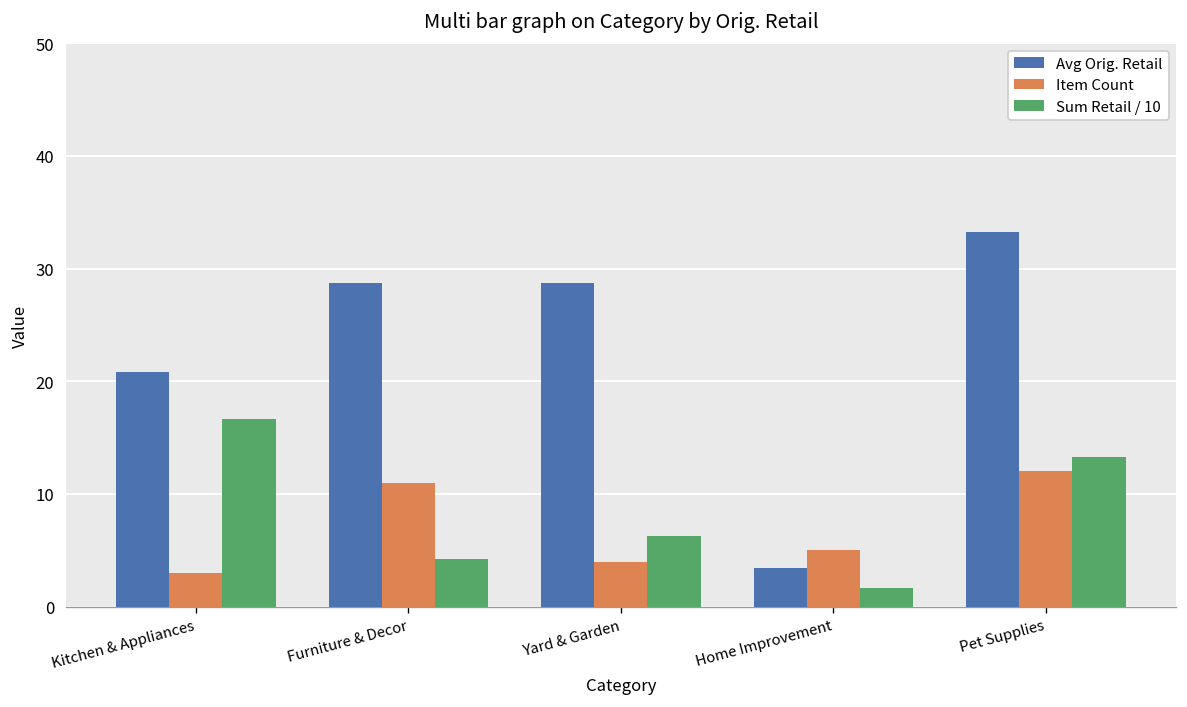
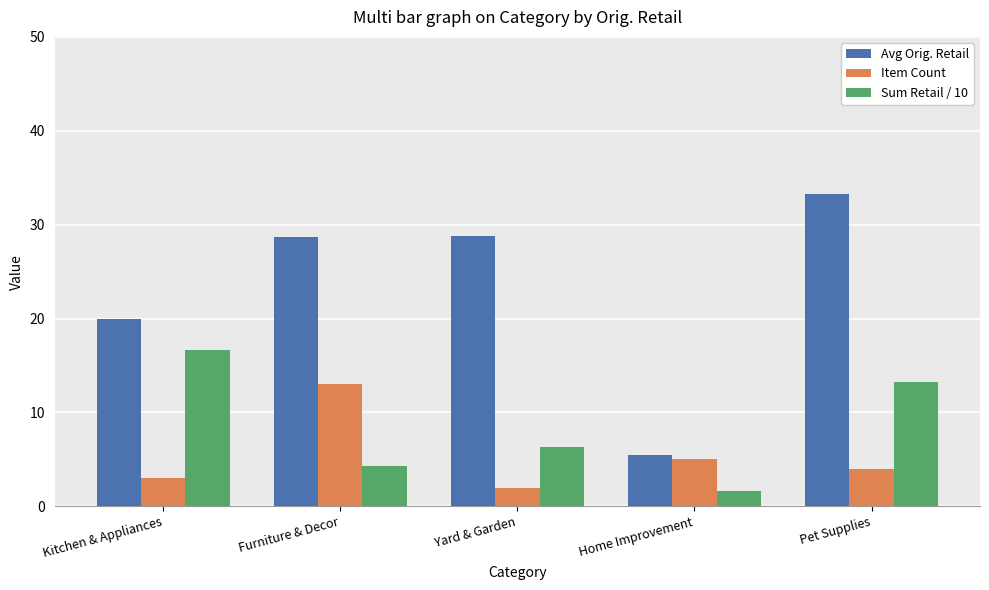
Avg Orig. Retail, Kitchen & Appliances: 21 -> 20
Item Count, Furniture & Decor: 11 -> 13
Item Count, Yard & Garden: 4 -> 2
Avg Orig. Retail, Home Improvement: 3 -> 5
Item Count, Pet Supplies: 12 -> 4
